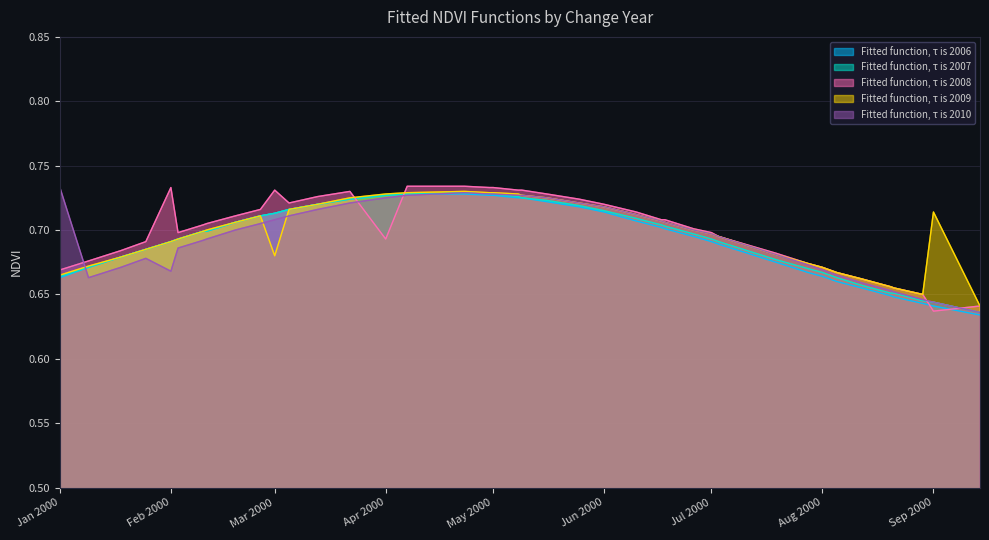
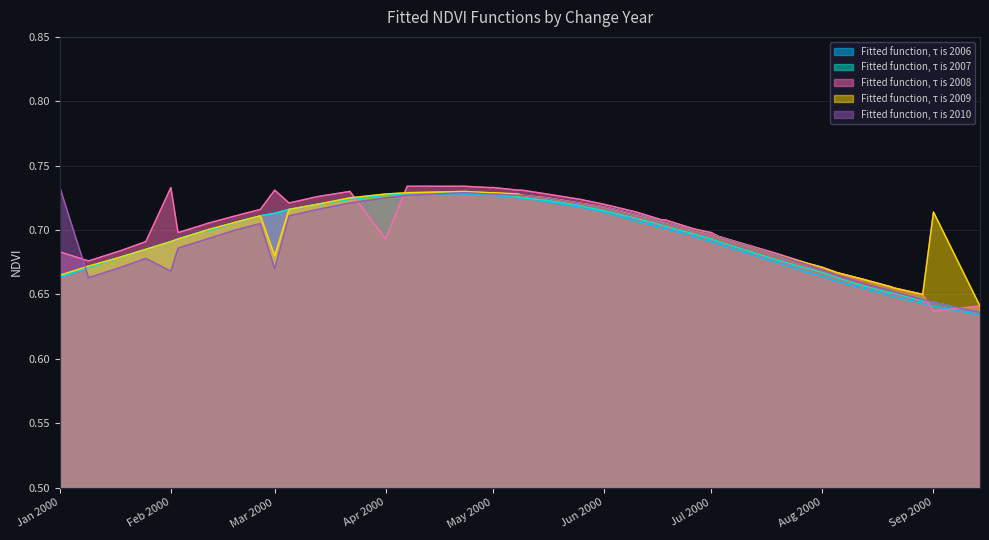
Fitted function, τ is 2008, Jan 2000: 0.669 -> 0.683
Fitted function, τ is 2010, Mar 2000: 0.708 -> 0.670
